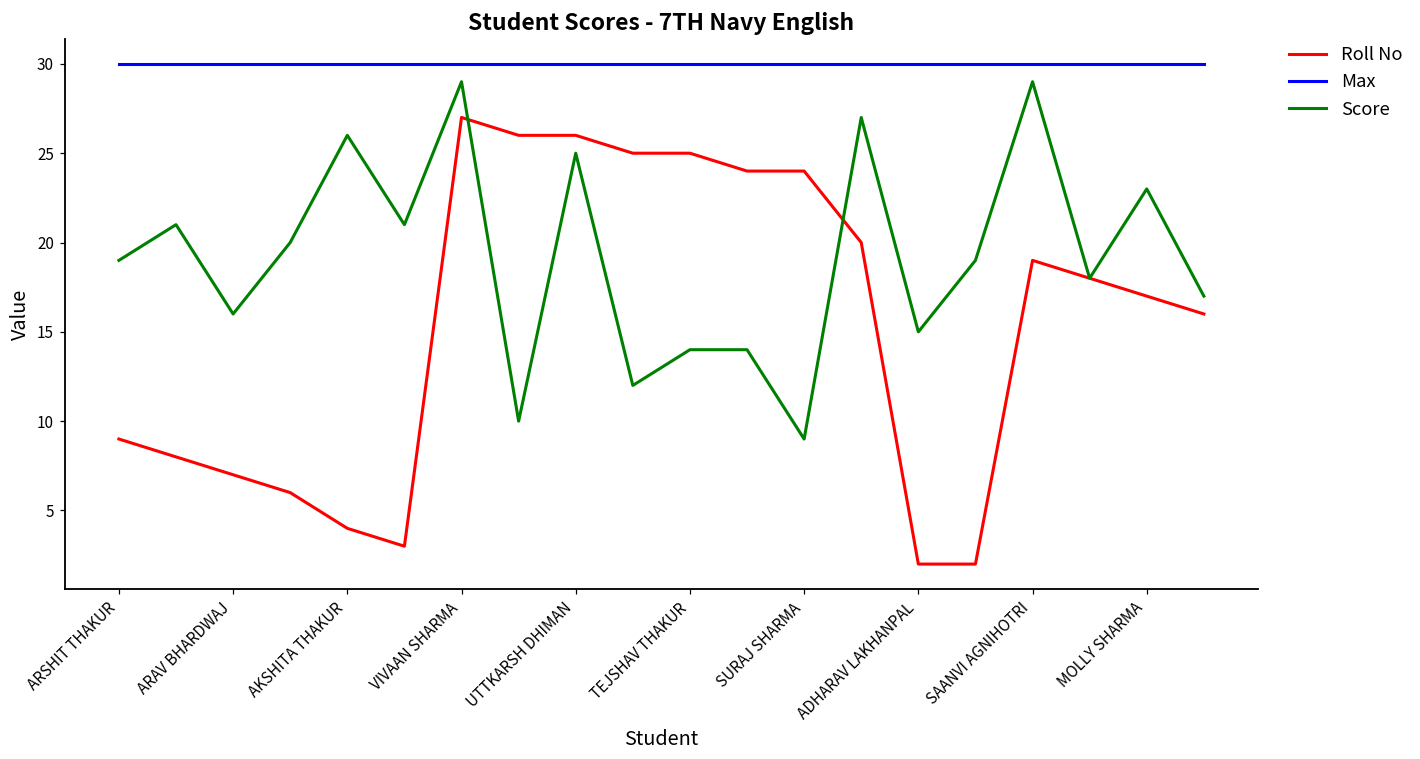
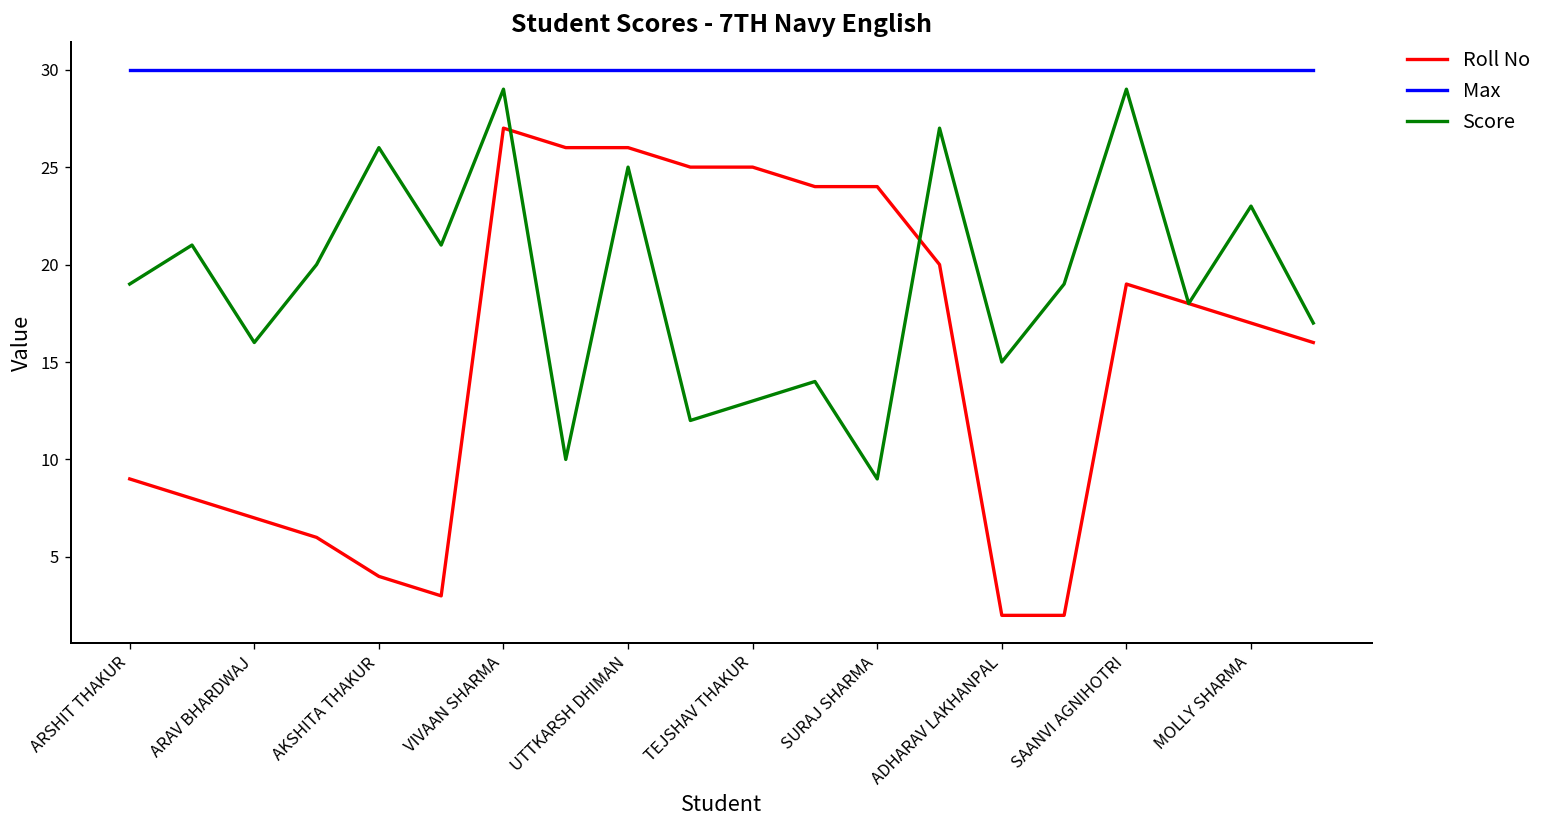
Score, TEJSHAV THAKUR: 14 -> 13
